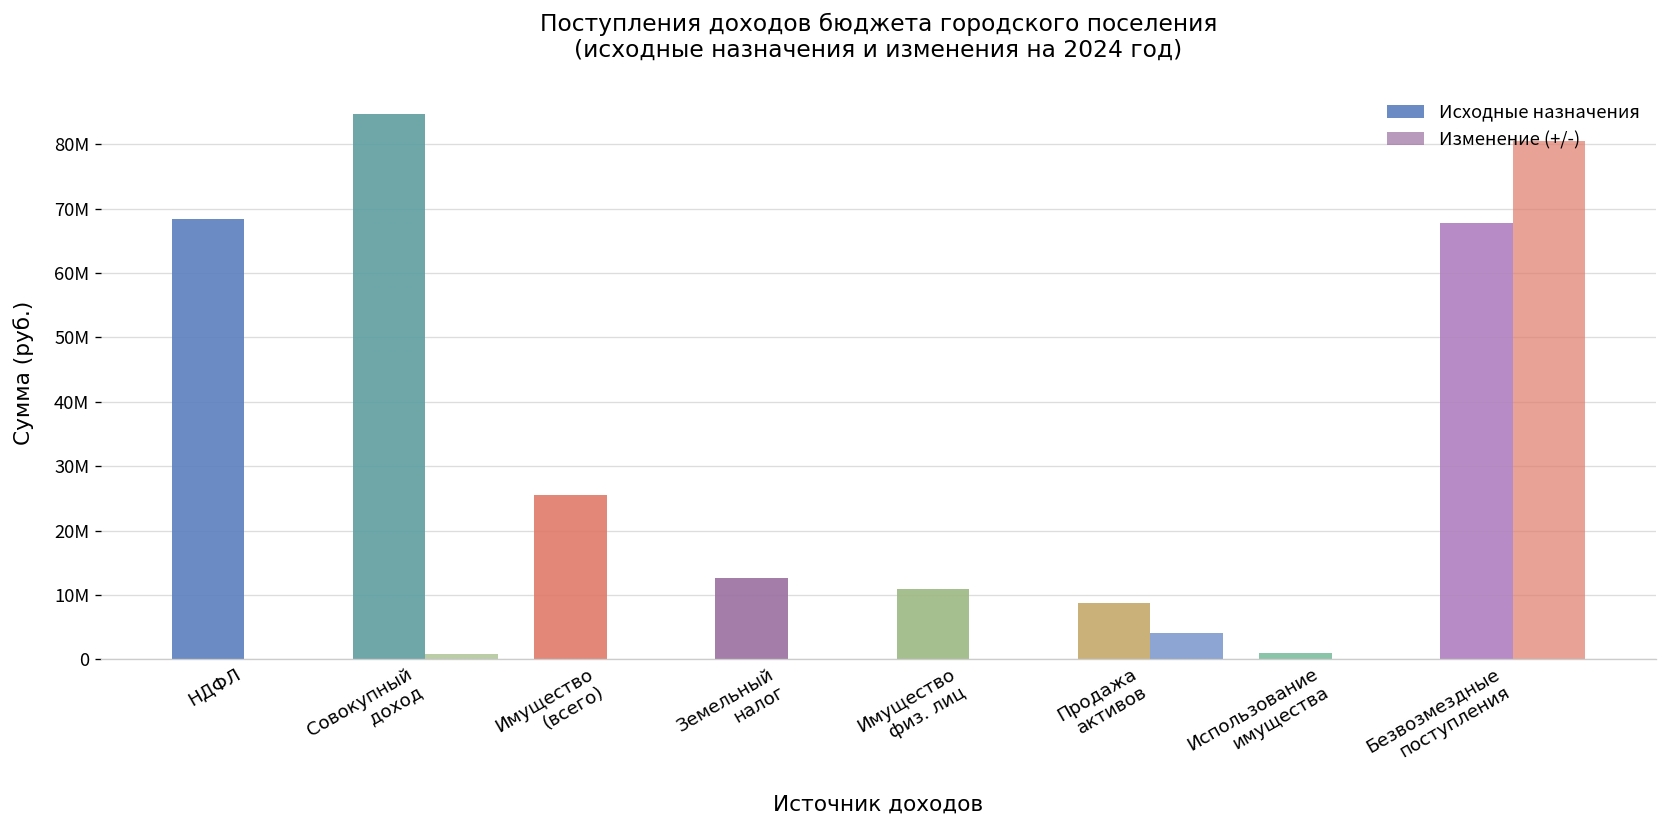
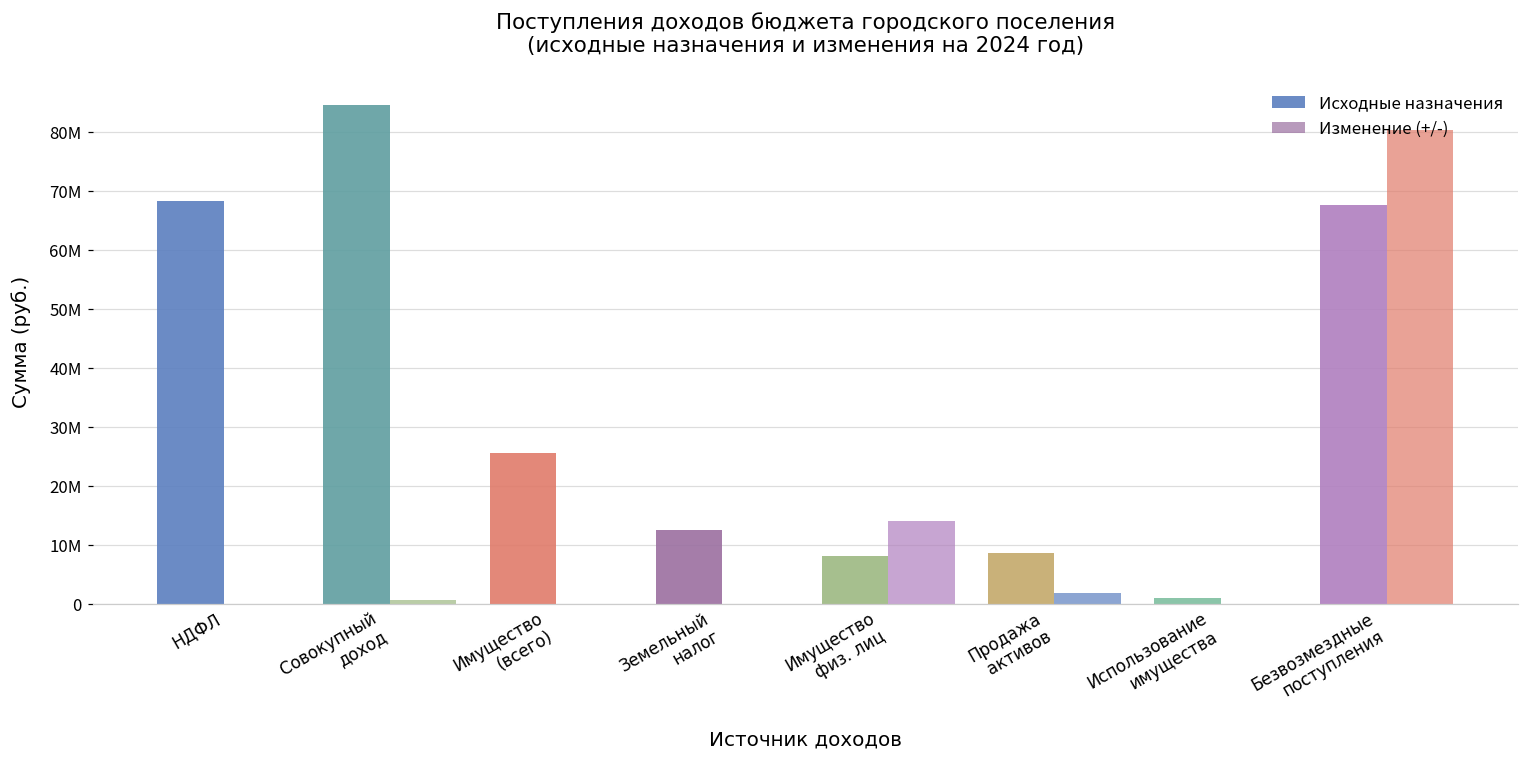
Исходные назначения, Имущество физ. лиц: 11000000 -> 8000000
Изменение (+/-), Имущество физ. лиц: 0 -> 14000000
Изменение (+/-), Продажа активов: 4000000 -> 2000000
